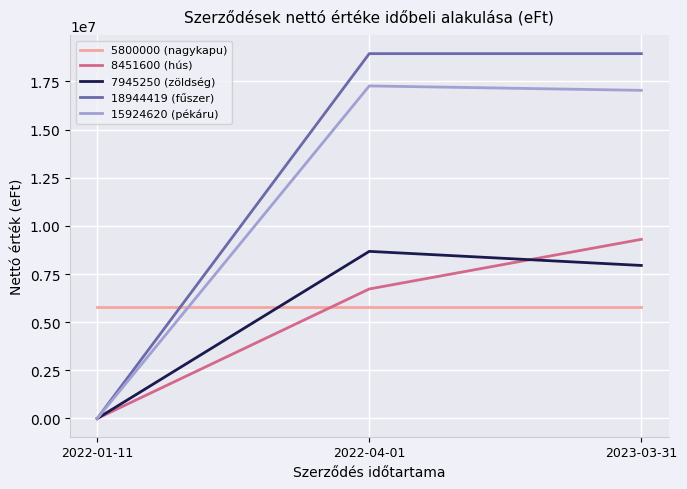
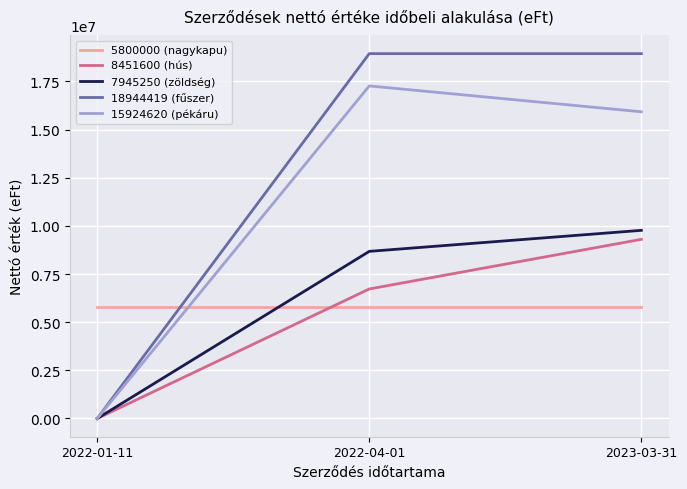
7945250 (zöldség), 2023-03-31: 7900000 -> 9800000
15924620 (pékáru), 2023-03-31: 17000000 -> 15900000
